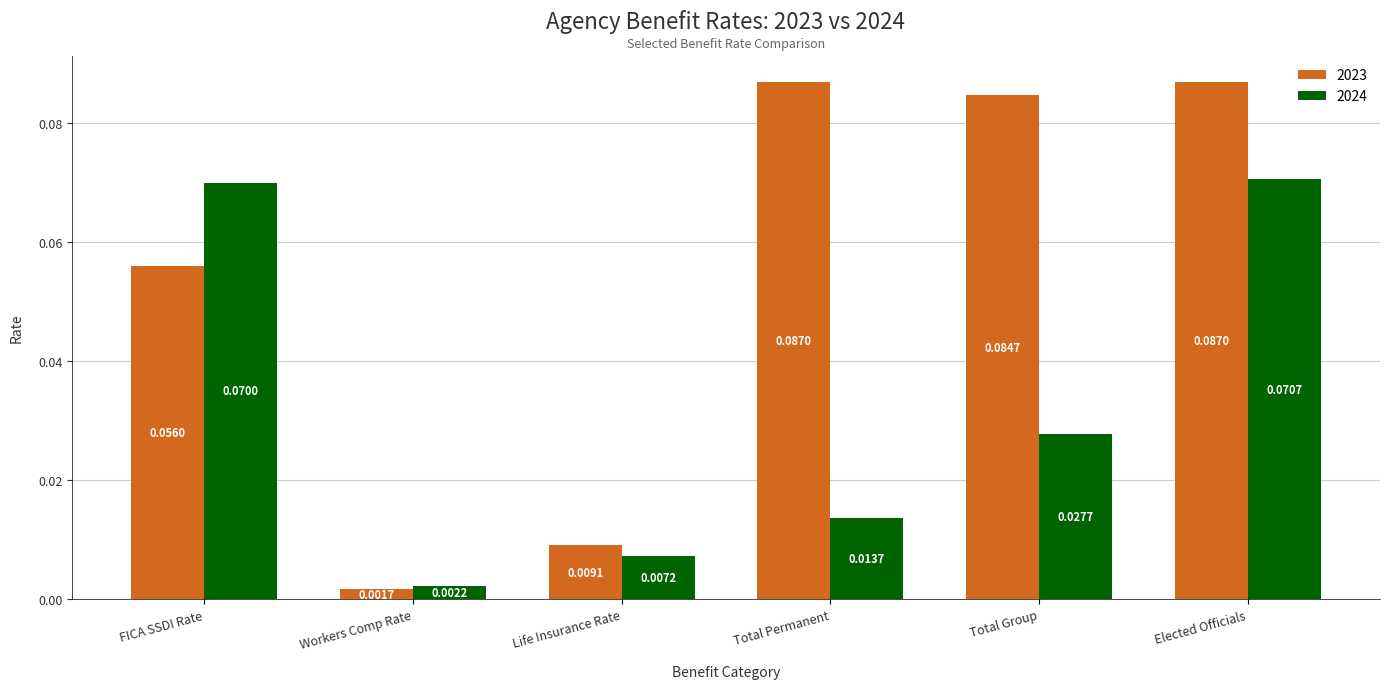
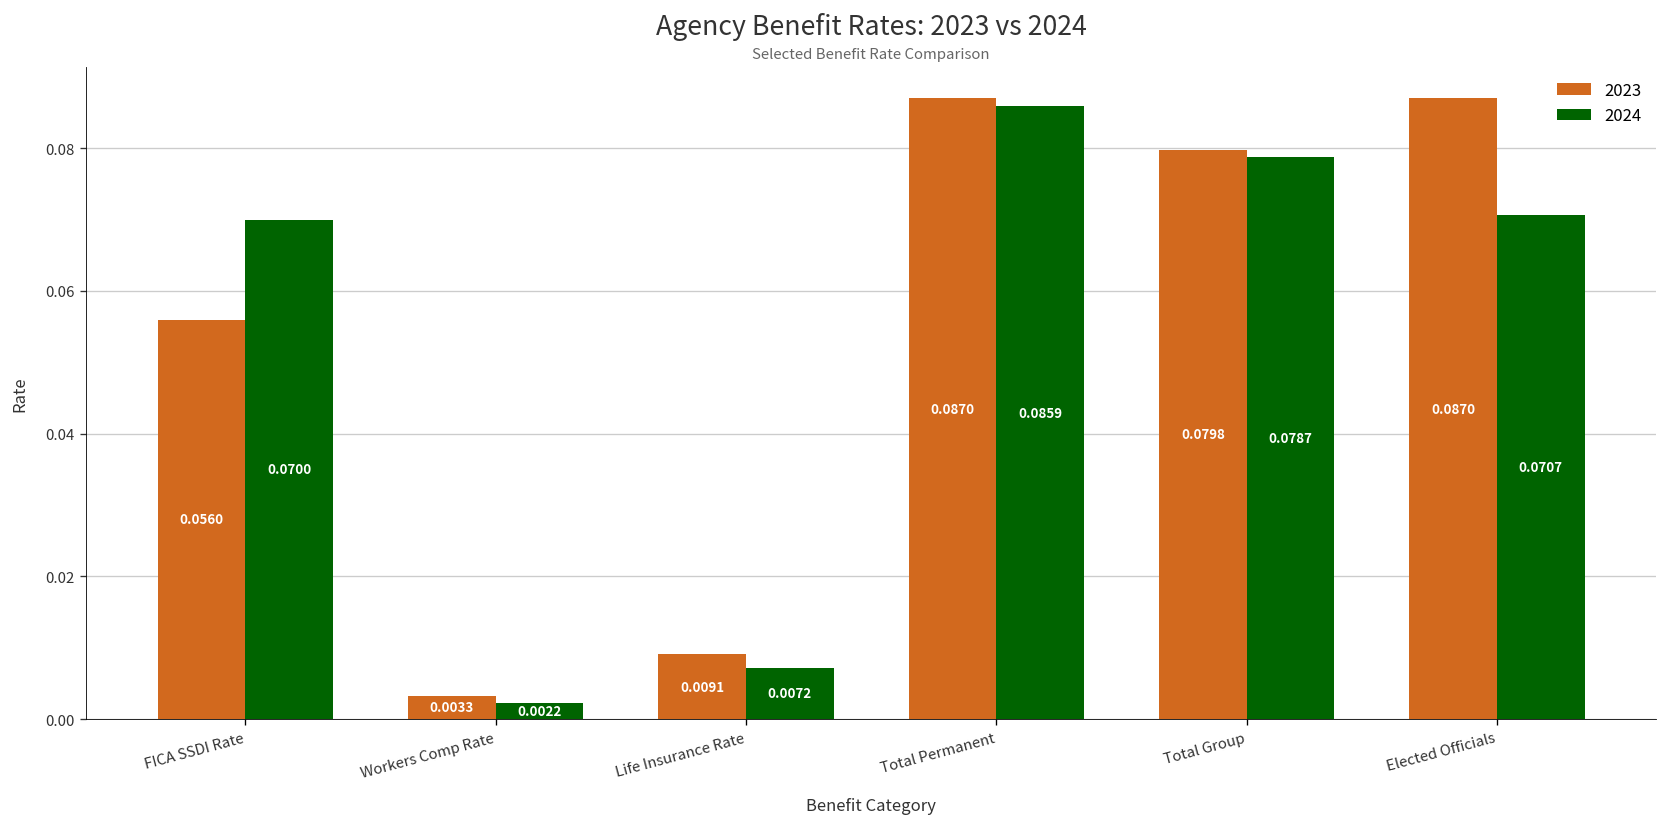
2023, Workers Comp Rate: 0.0017 -> 0.0033
2024, Total Permanent: 0.0137 -> 0.0859
2023, Total Group: 0.0847 -> 0.0798
2024, Total Group: 0.0277 -> 0.0787
